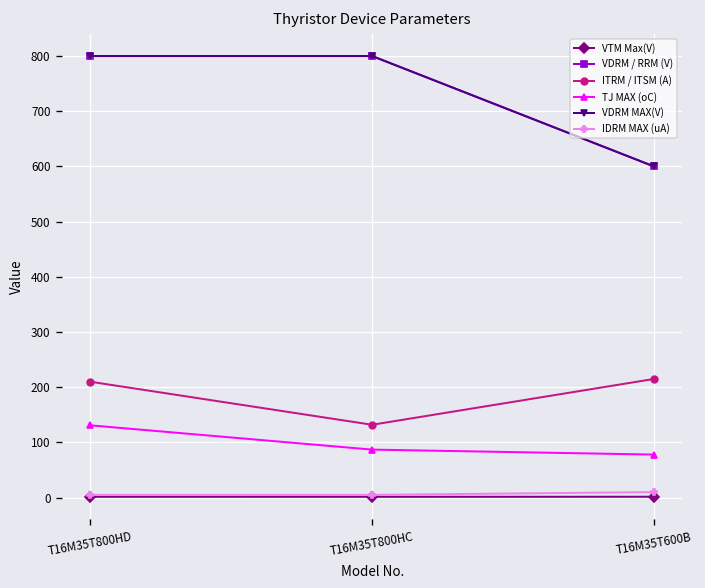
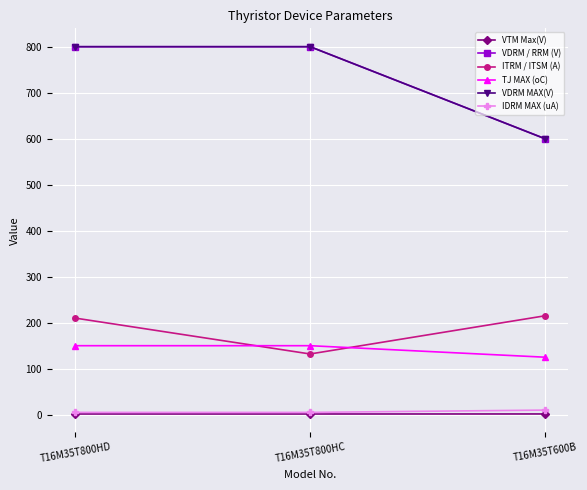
TJ MAX (oC), T16M35T800HD: 130 -> 150
TJ MAX (oC), T16M35T800HC: 90 -> 150
TJ MAX (oC), T16M35T600B: 80 -> 130
